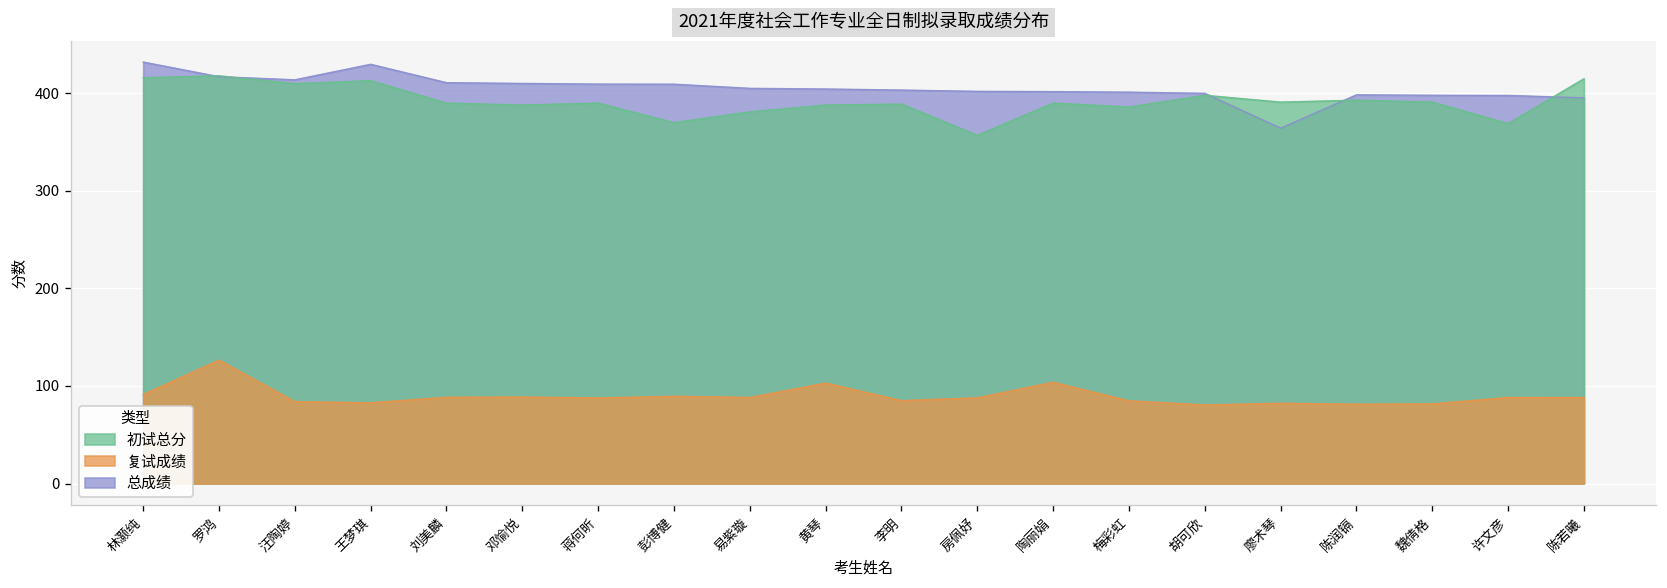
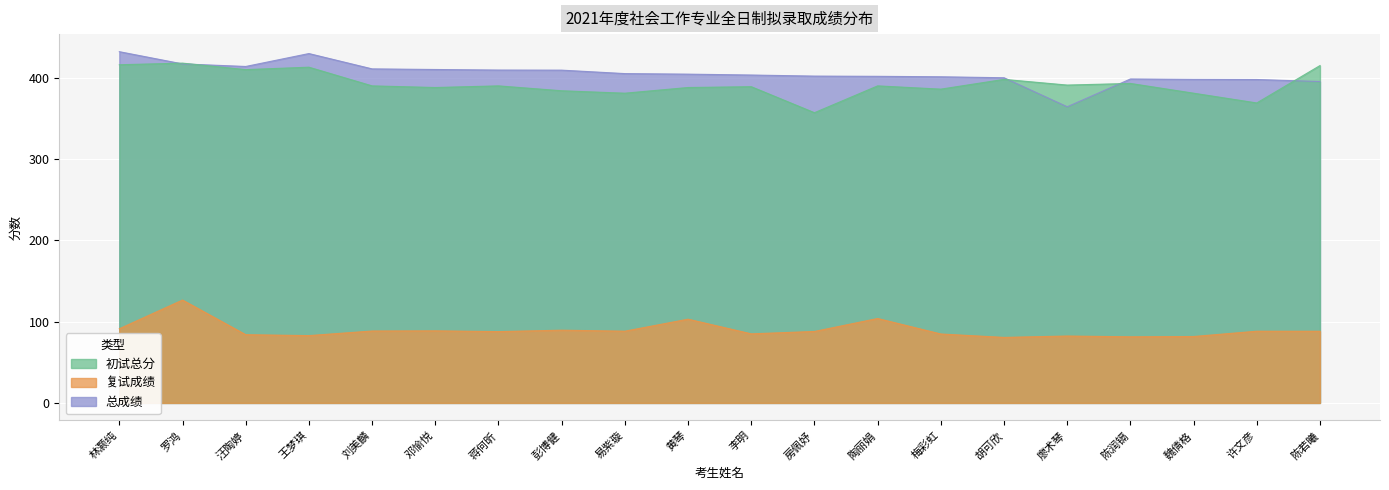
初试总分, 彭博健: 370 -> 380
初试总分, 魏倩格: 390 -> 380
